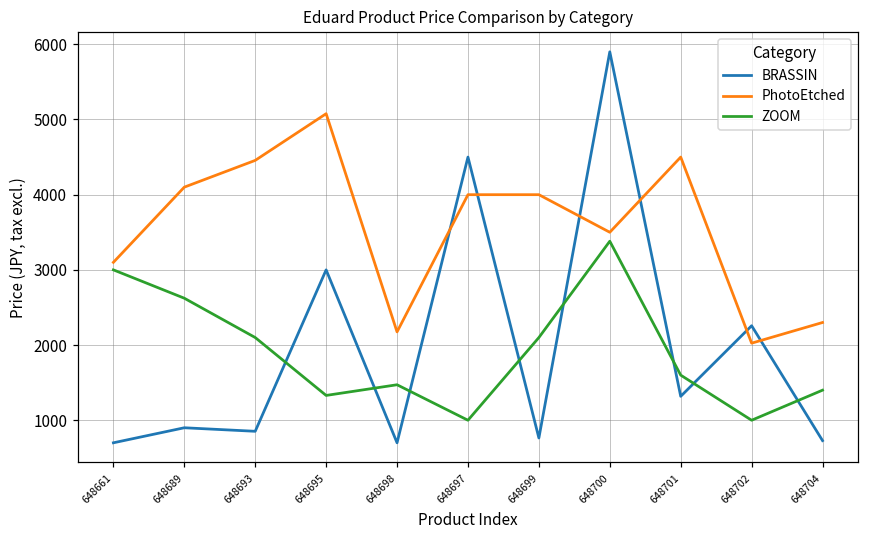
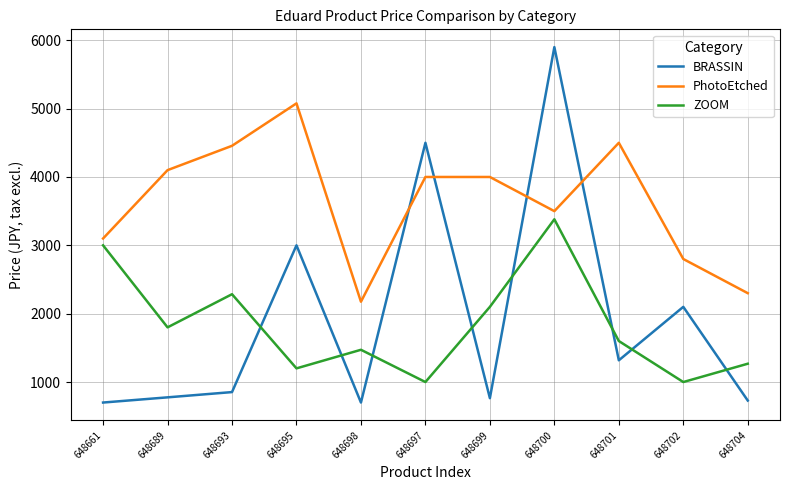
BRASSIN, 648689: 900 -> 800
ZOOM, 648689: 2600 -> 1800
ZOOM, 648693: 2100 -> 2300
ZOOM, 648695: 1300 -> 1200
BRASSIN, 648702: 2300 -> 2100
PhotoEtched, 648702: 2000 -> 2800
ZOOM, 648704: 1400 -> 1300
